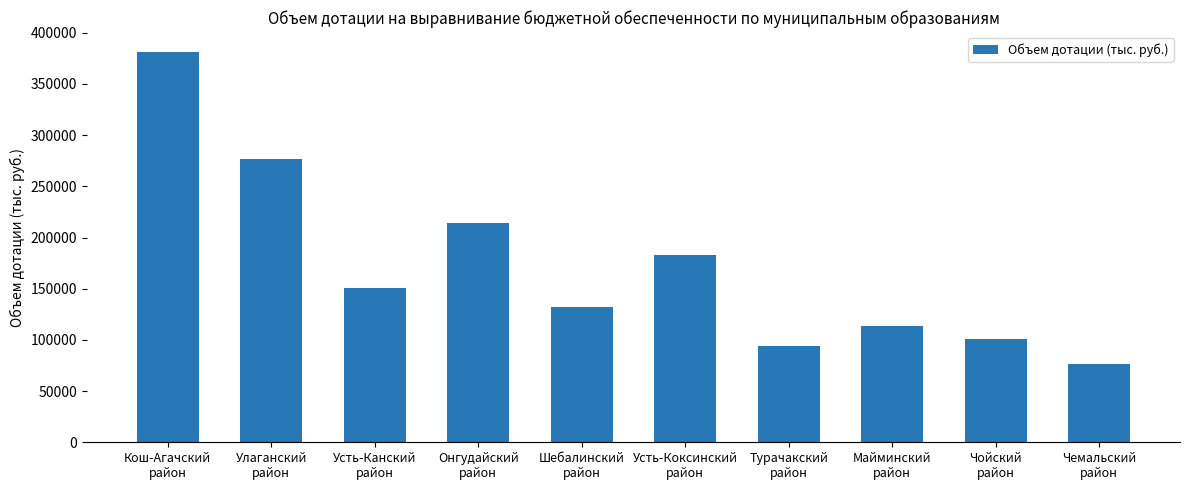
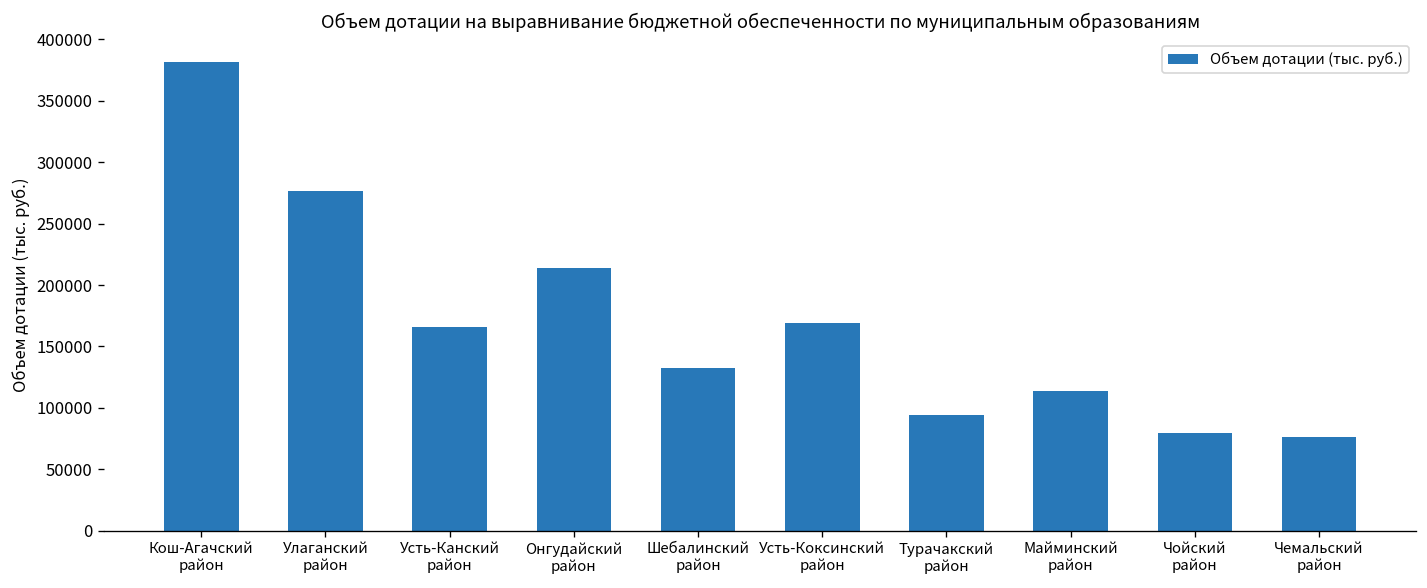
Усть-Канский район: 151000 -> 166000
Усть-Коксинский район: 183000 -> 169000
Чойский район: 101000 -> 80000
